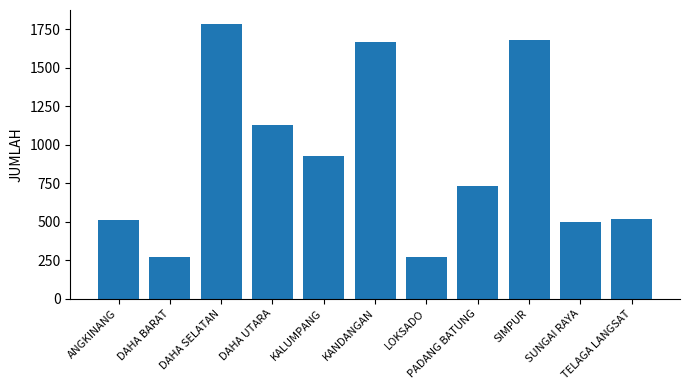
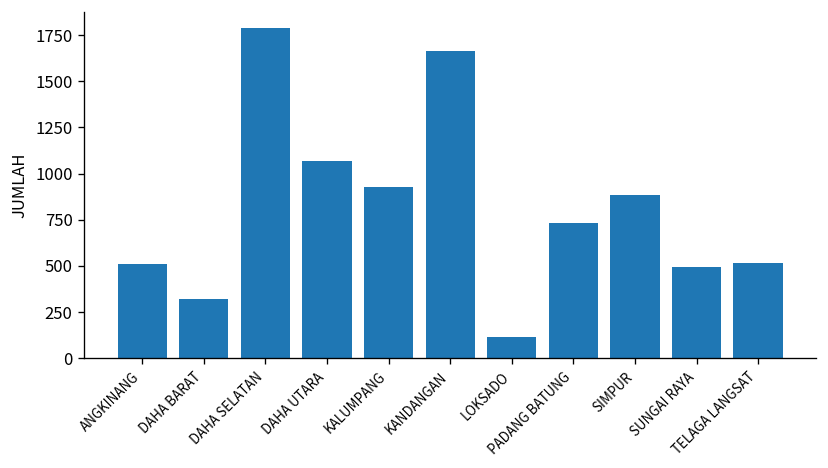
DAHA BARAT: 270 -> 320
DAHA UTARA: 1130 -> 1070
LOKSADO: 270 -> 120
SIMPUR: 1680 -> 890
